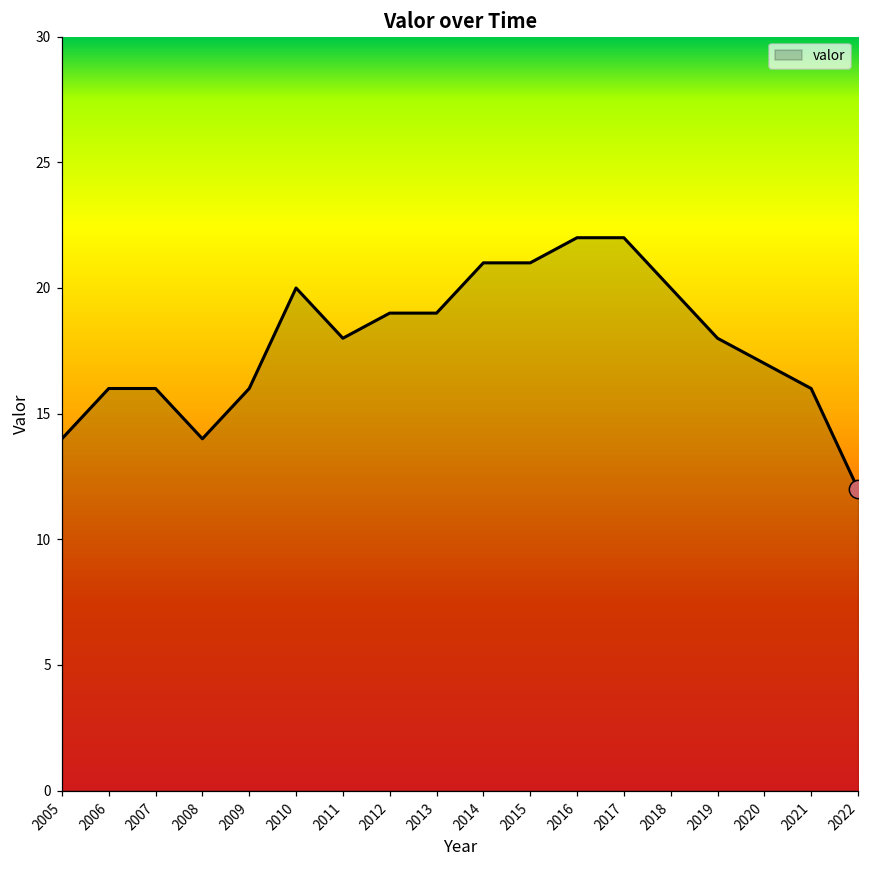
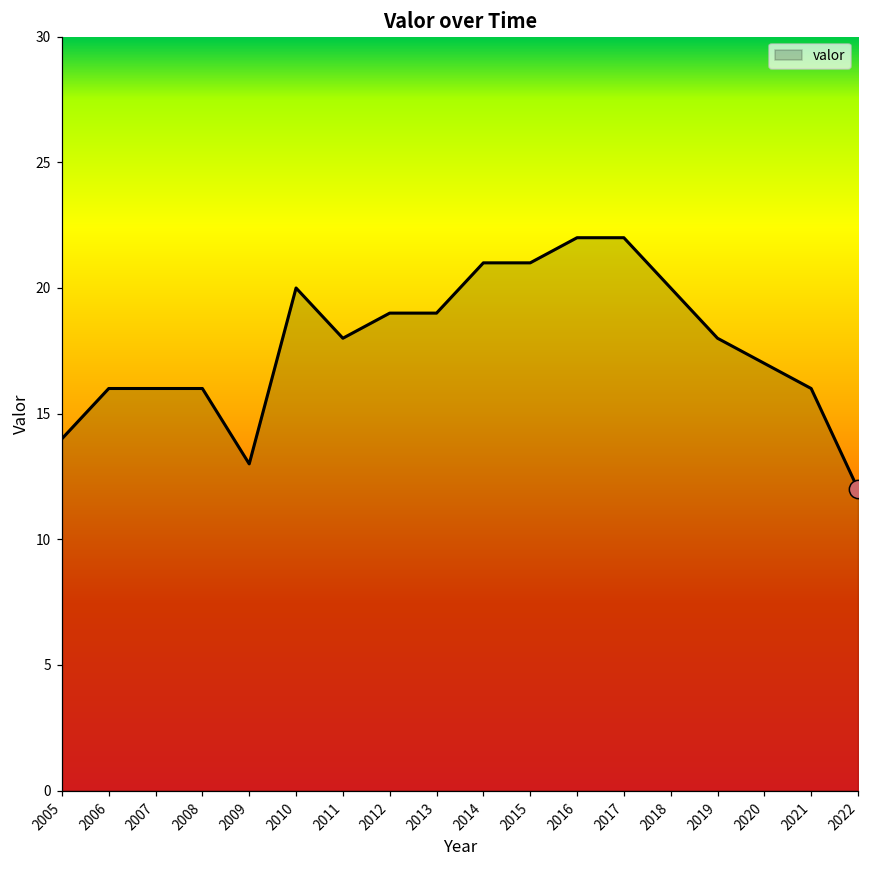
valor, 2008: 14 -> 16
valor, 2009: 16 -> 13
